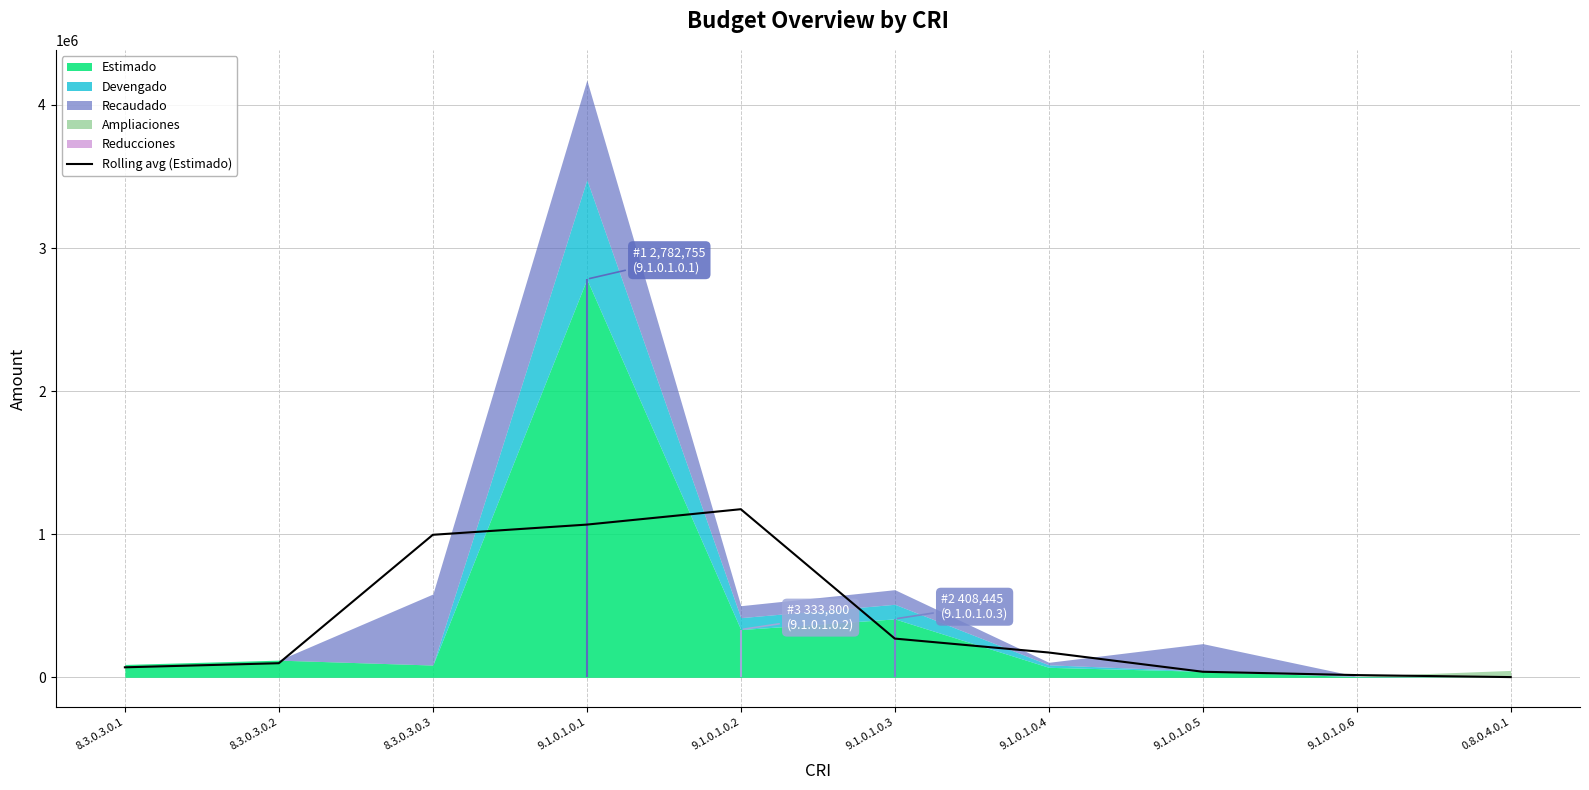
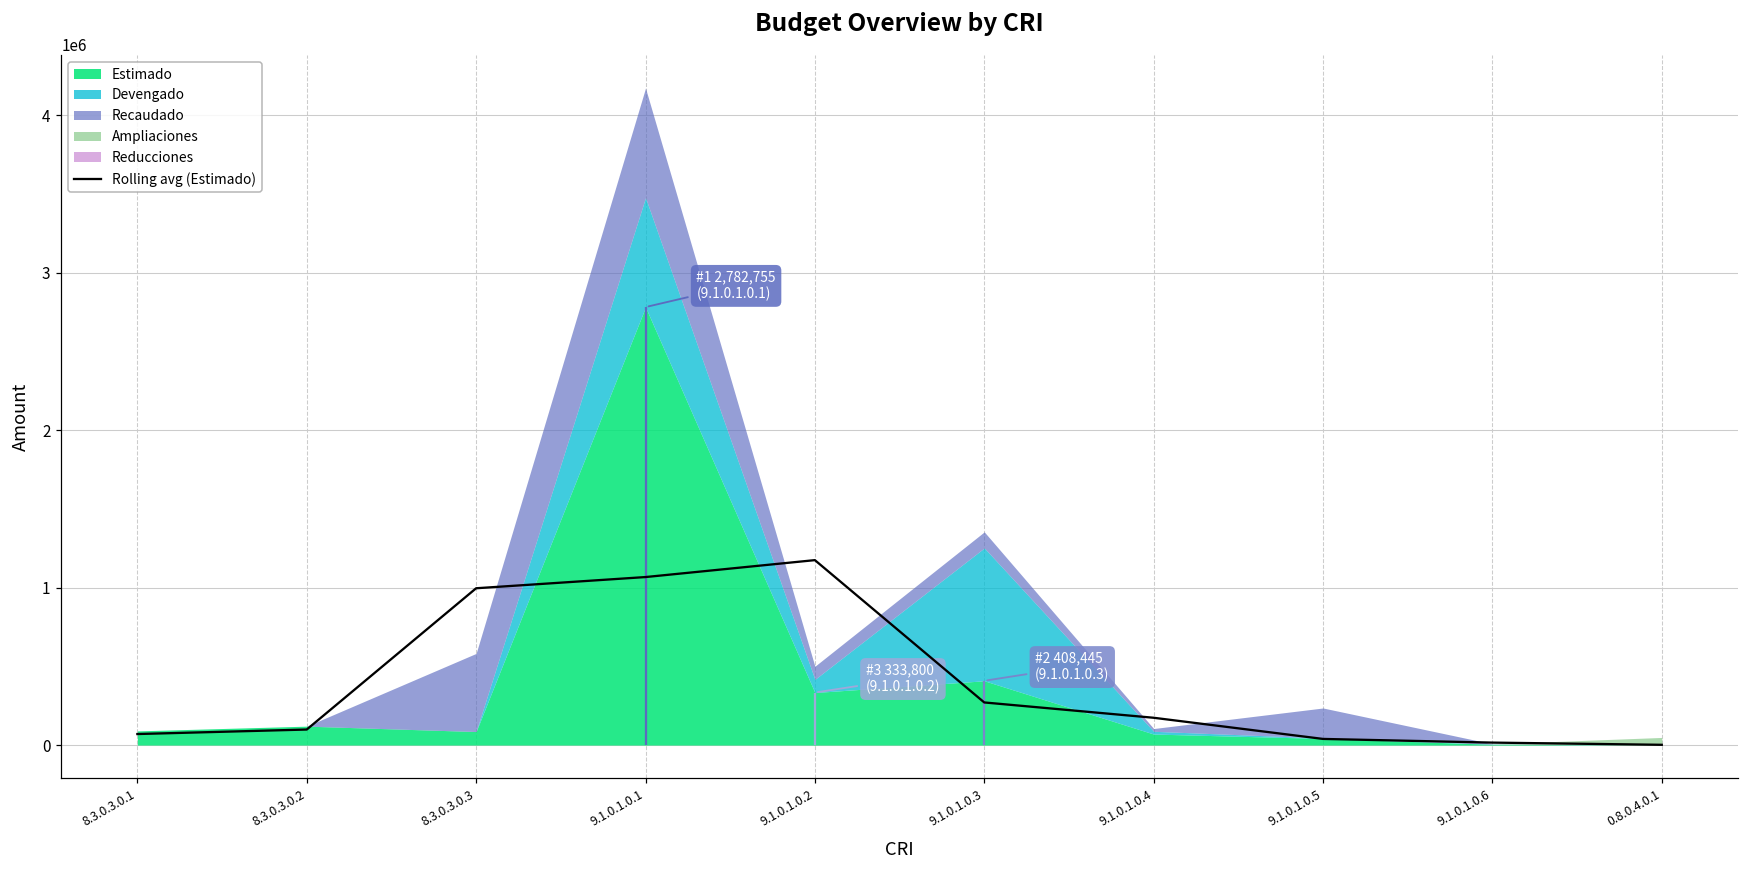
Devengado, 9.1.0.1.0.3: 100000 -> 840000
